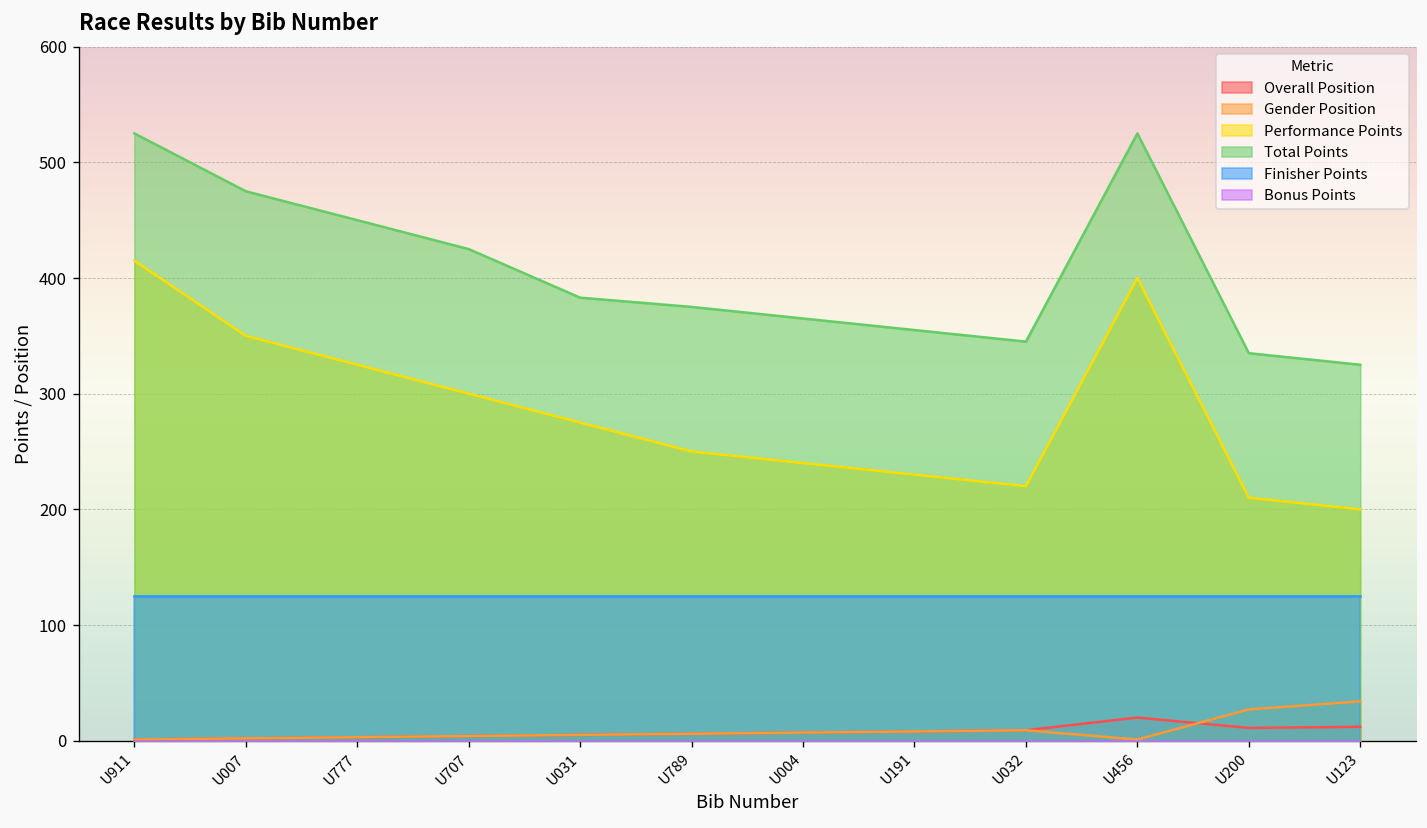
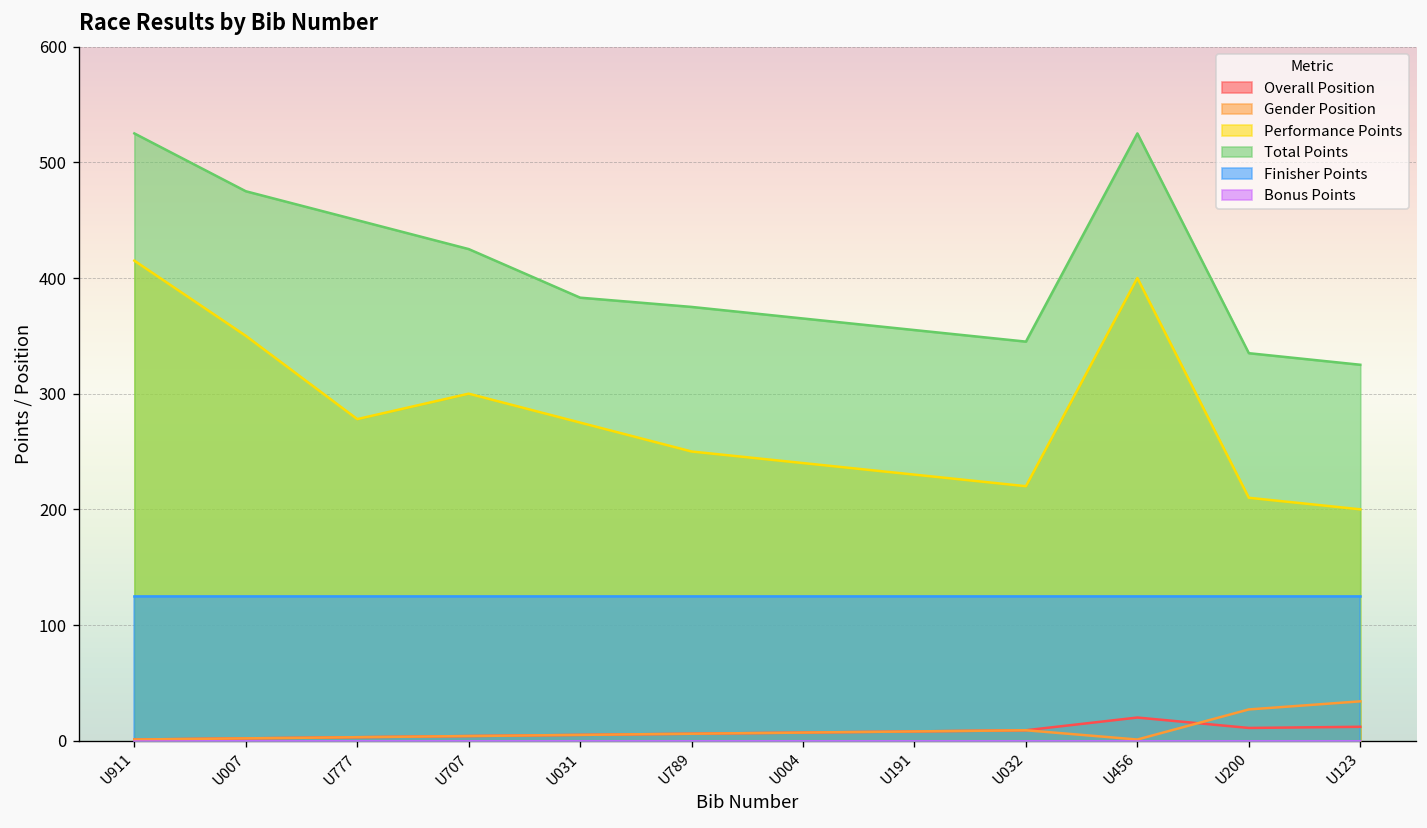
Performance Points, U777: 330 -> 280
